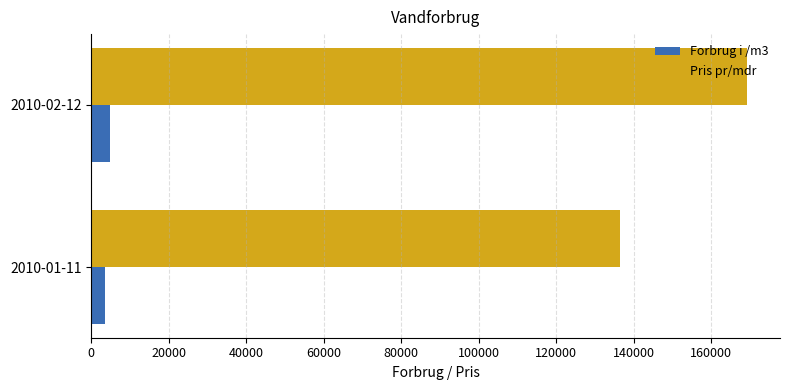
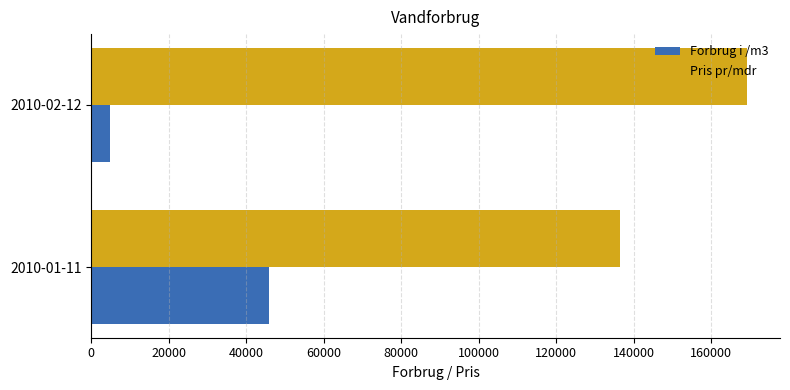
Forbrug i /m3, 2010-01-11: 4000 -> 46000
